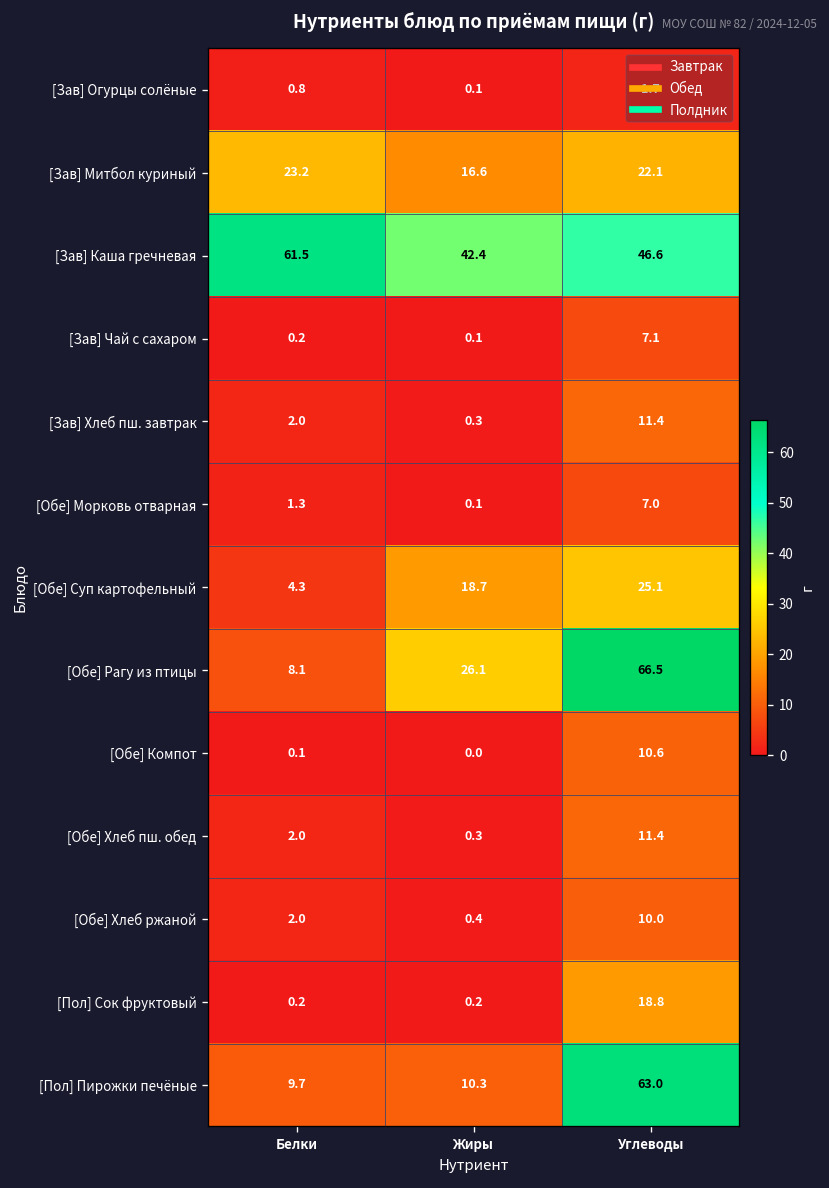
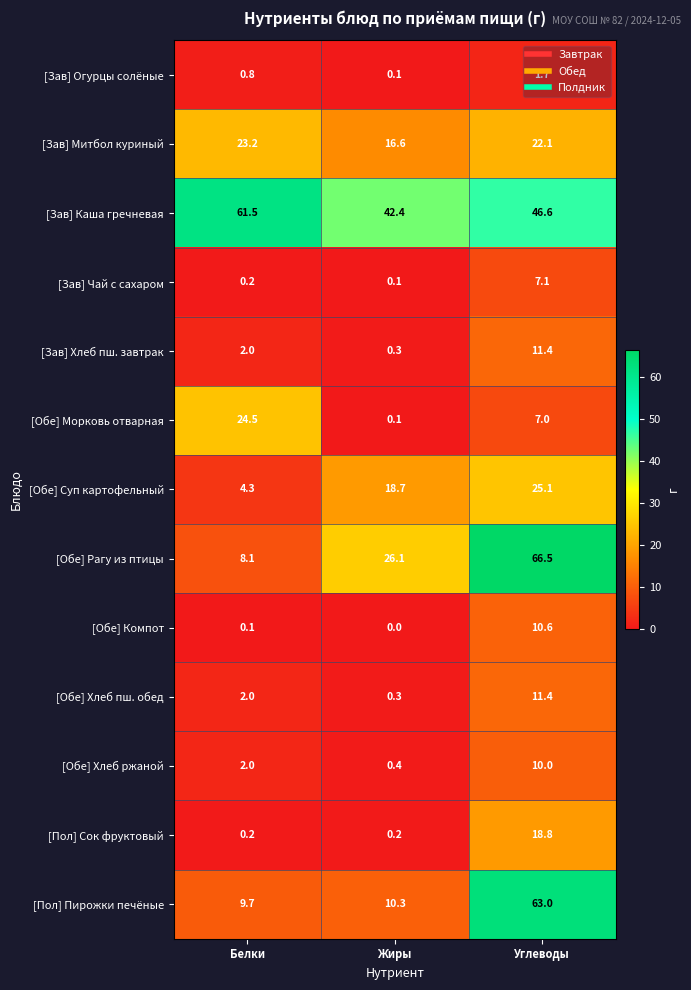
[Обе] Морковь отварная, Белки: 1.3 -> 24.5
